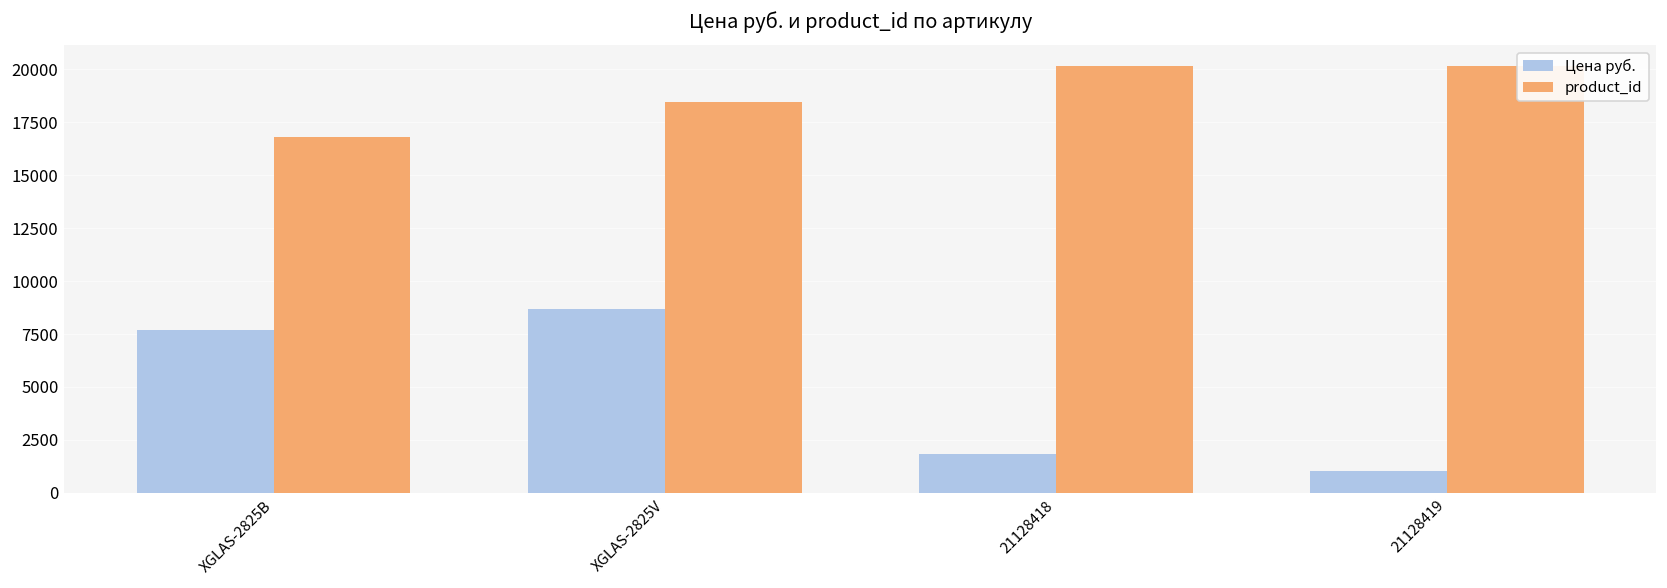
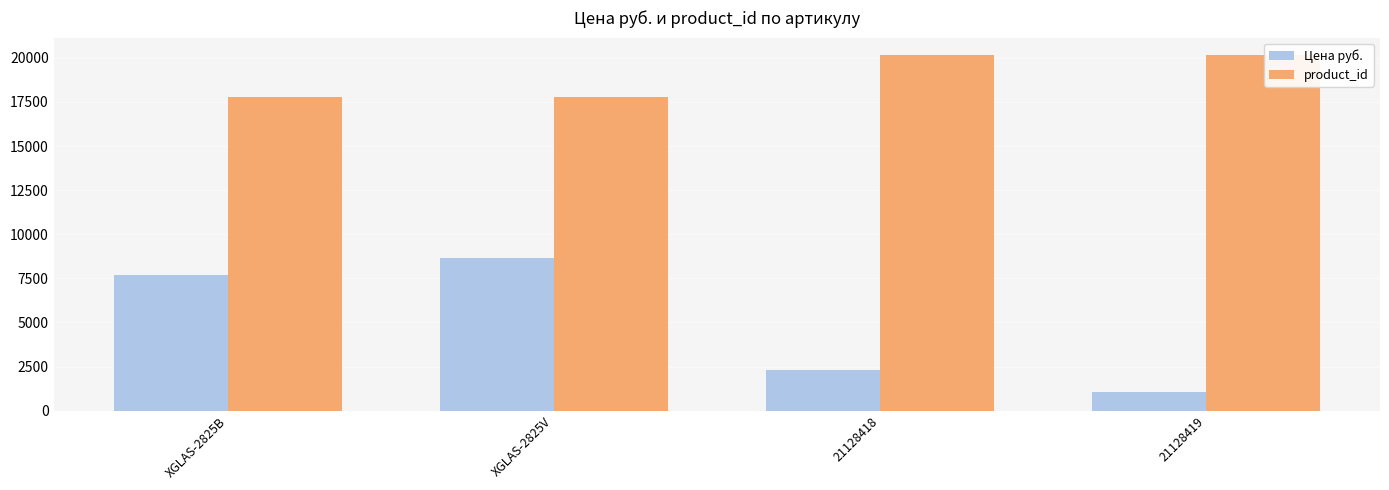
product_id, XGLAS-2825B: 16800 -> 17800
product_id, XGLAS-2825V: 18500 -> 17800
Цена руб., 21128418: 1900 -> 2300
